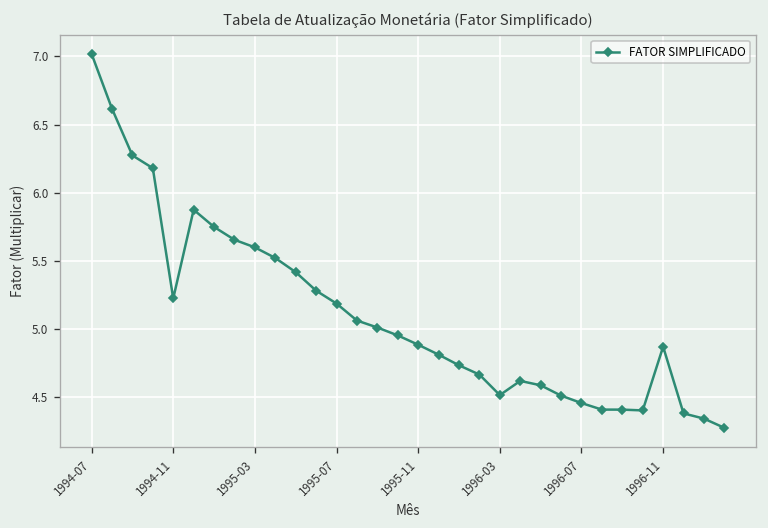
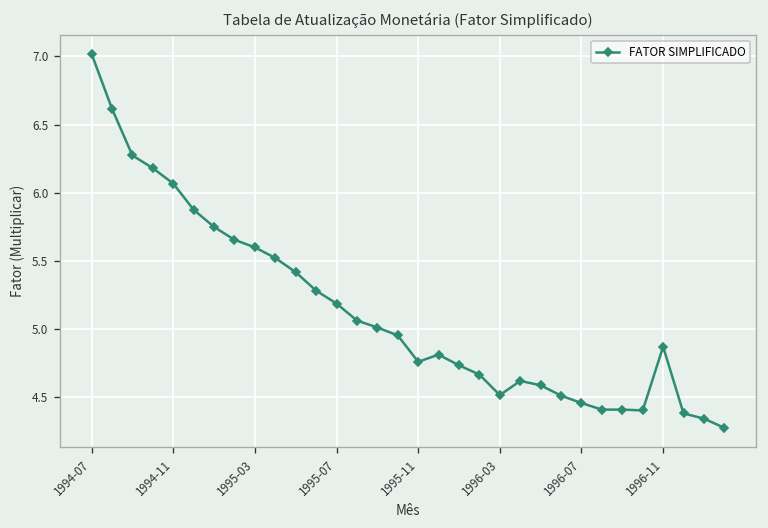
1994-11: 5.23 -> 6.07
1995-11: 4.89 -> 4.76
